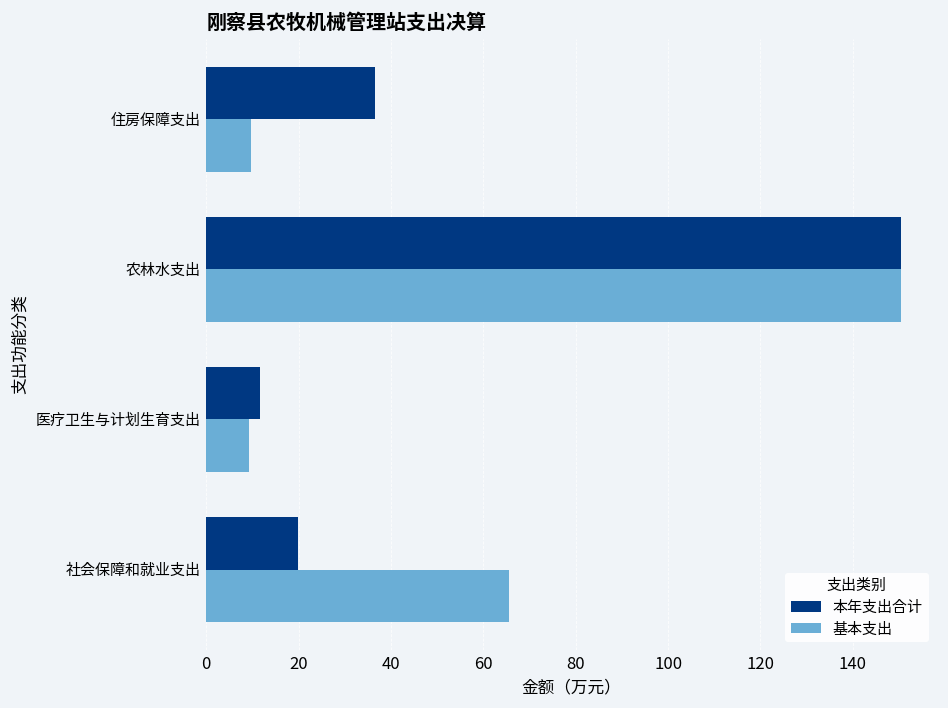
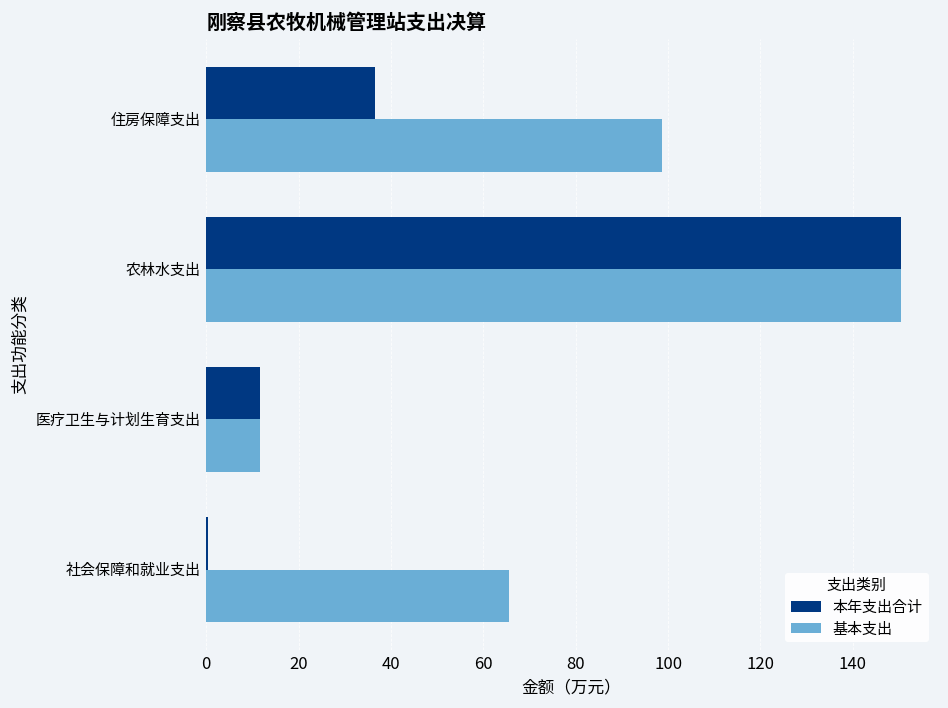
基本支出, 住房保障支出: 10 -> 99
基本支出, 医疗卫生与计划生育支出: 9 -> 12
本年支出合计, 社会保障和就业支出: 20 -> 0
